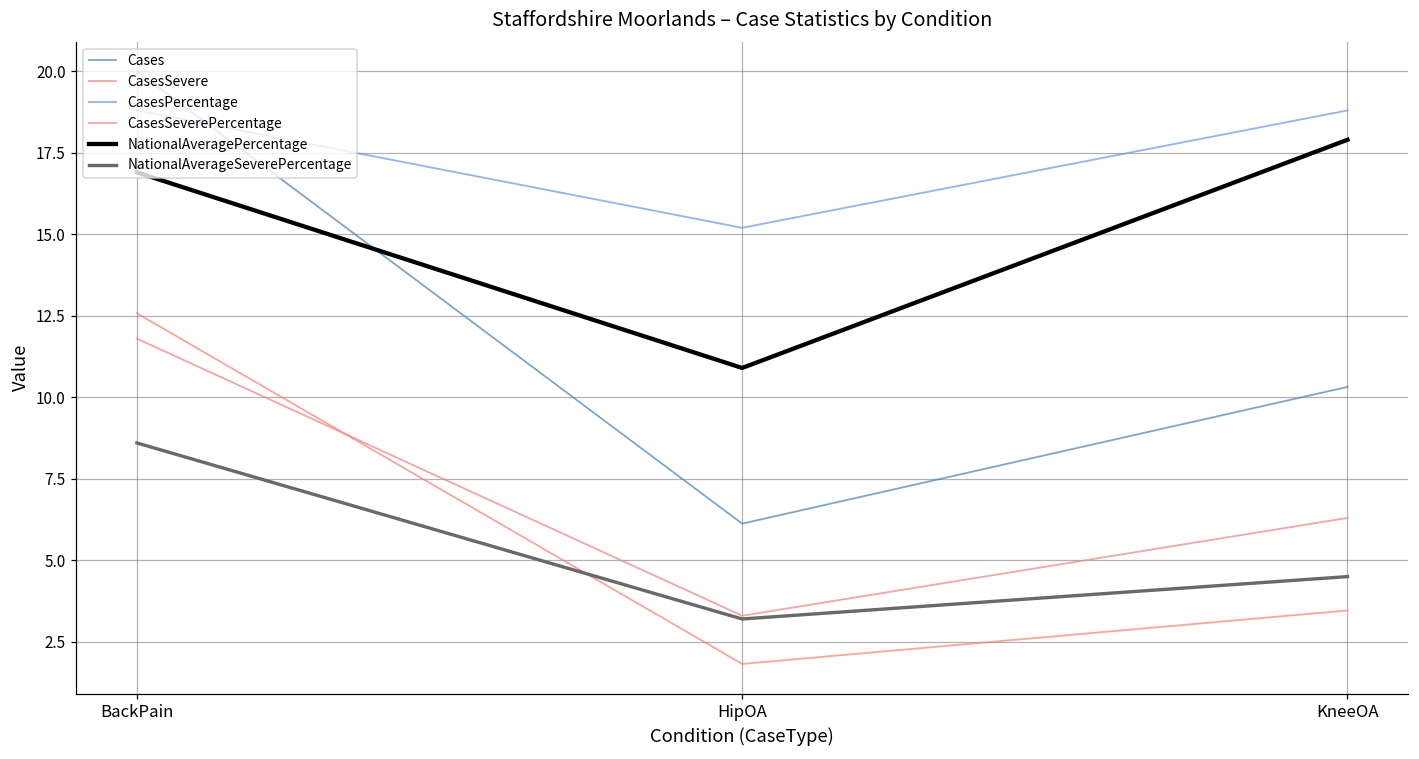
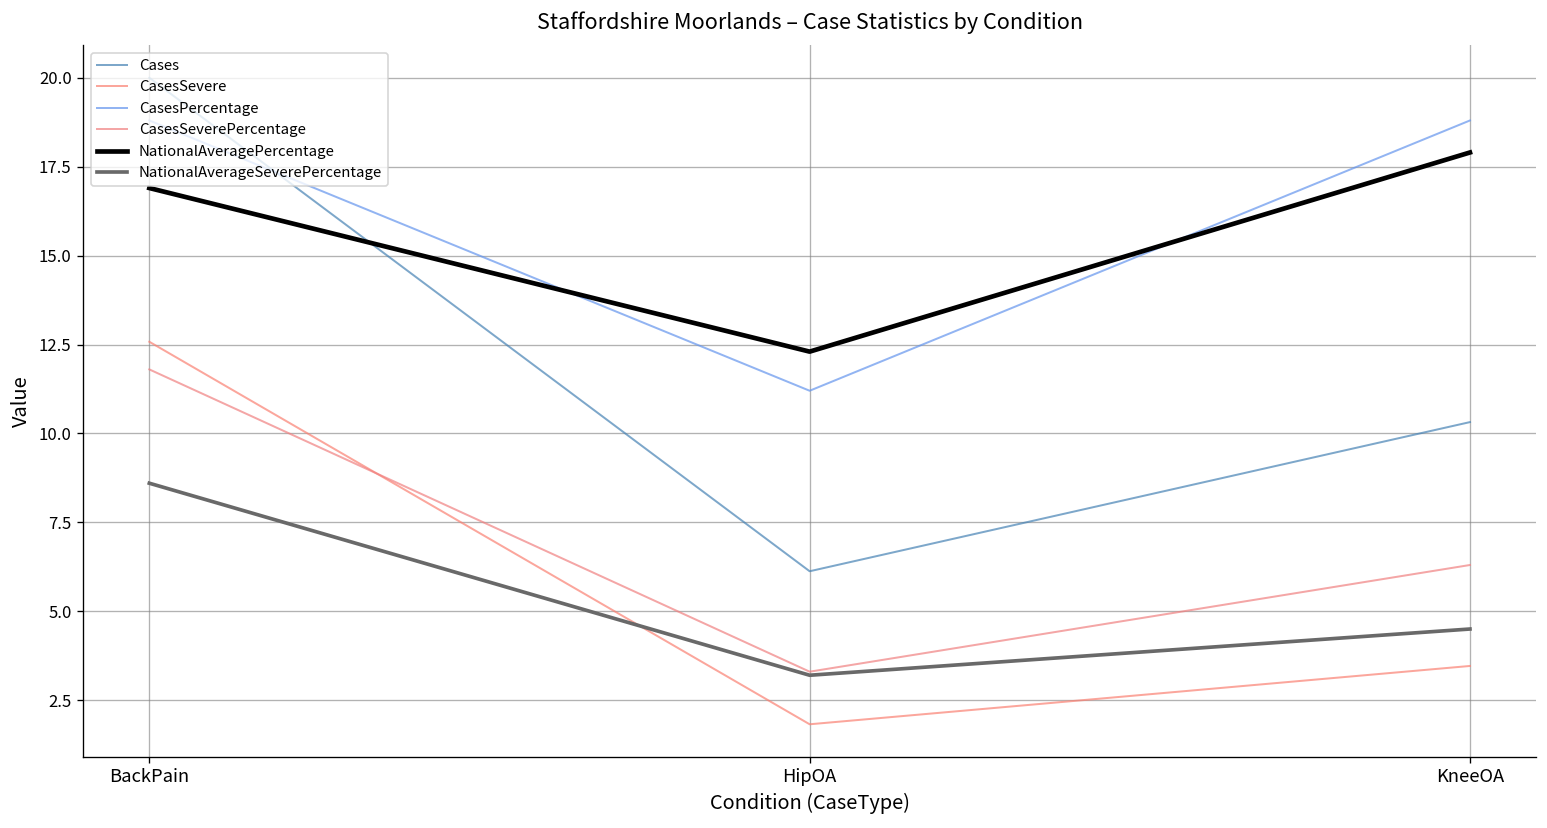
CasesPercentage, HipOA: 15.2 -> 11.2
NationalAveragePercentage, HipOA: 10.9 -> 12.3
